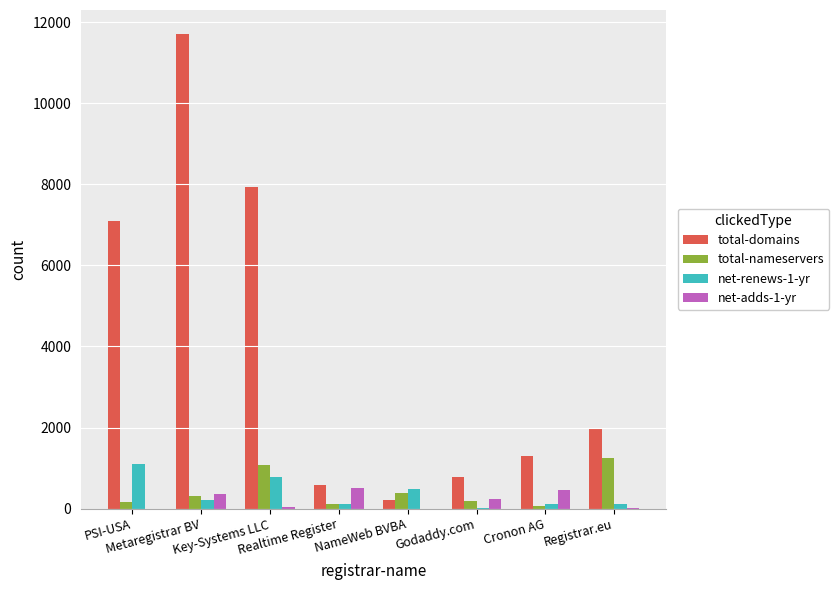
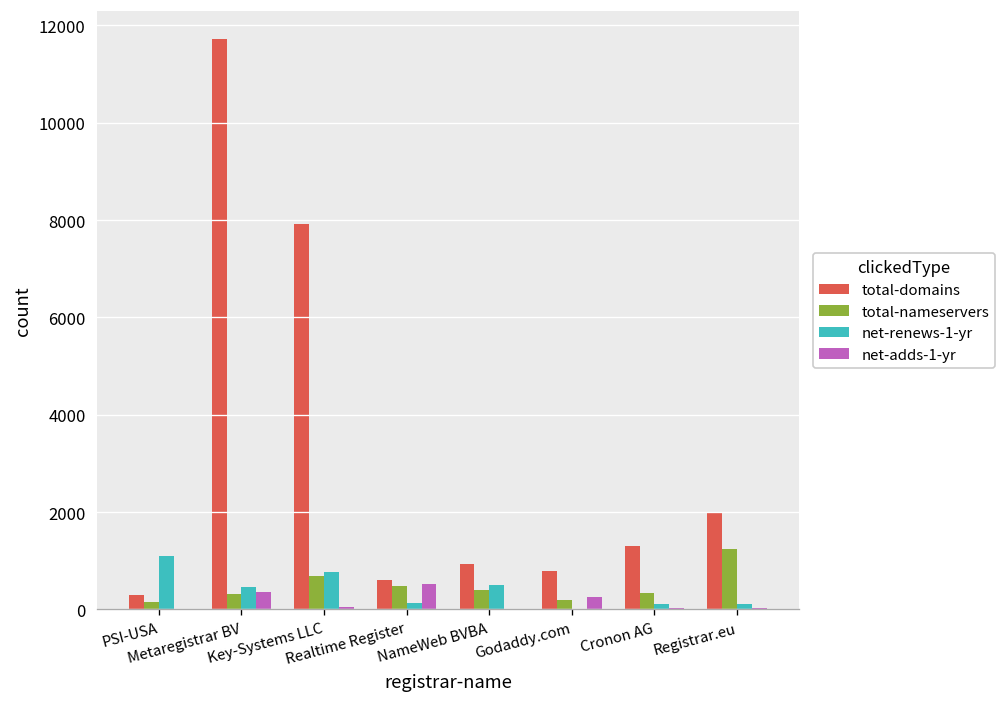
total-domains, PSI-USA: 7100 -> 300
net-renews-1-yr, Metaregistrar BV: 200 -> 500
total-nameservers, Key-Systems LLC: 1100 -> 700
total-nameservers, Realtime Register: 100 -> 500
total-domains, NameWeb BVBA: 200 -> 900
total-nameservers, Cronon AG: 100 -> 300
net-adds-1-yr, Cronon AG: 500 -> 0
